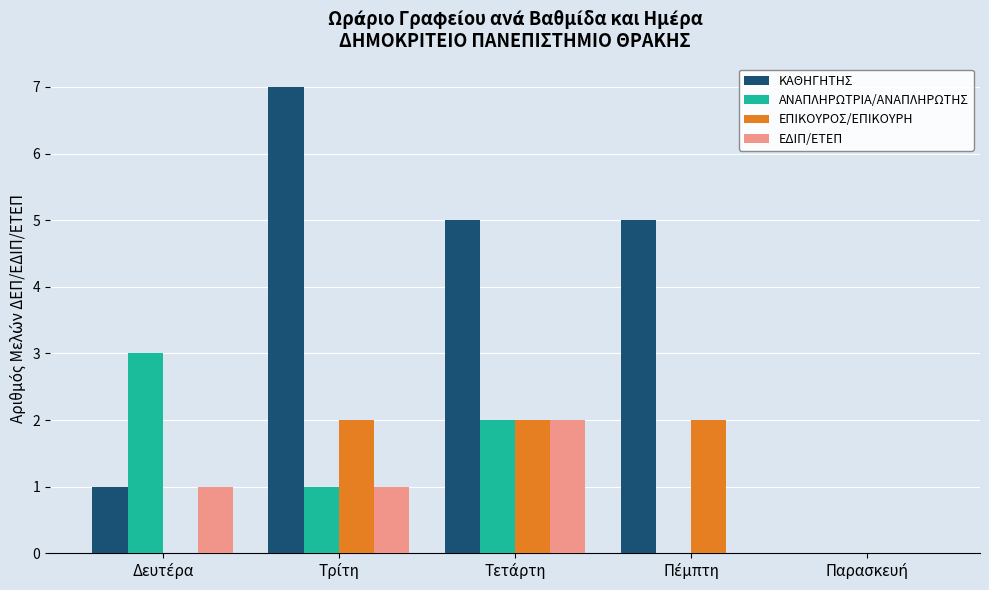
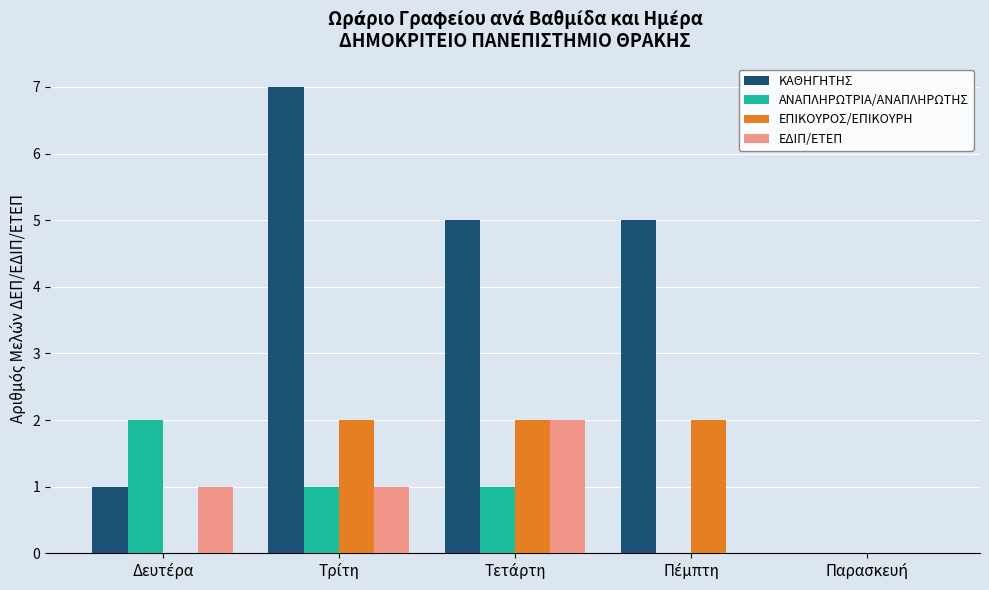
ΑΝΑΠΛΗΡΩΤΡΙΑ/ΑΝΑΠΛΗΡΩΤΗΣ, Δευτέρα: 3 -> 2
ΑΝΑΠΛΗΡΩΤΡΙΑ/ΑΝΑΠΛΗΡΩΤΗΣ, Τετάρτη: 2 -> 1
